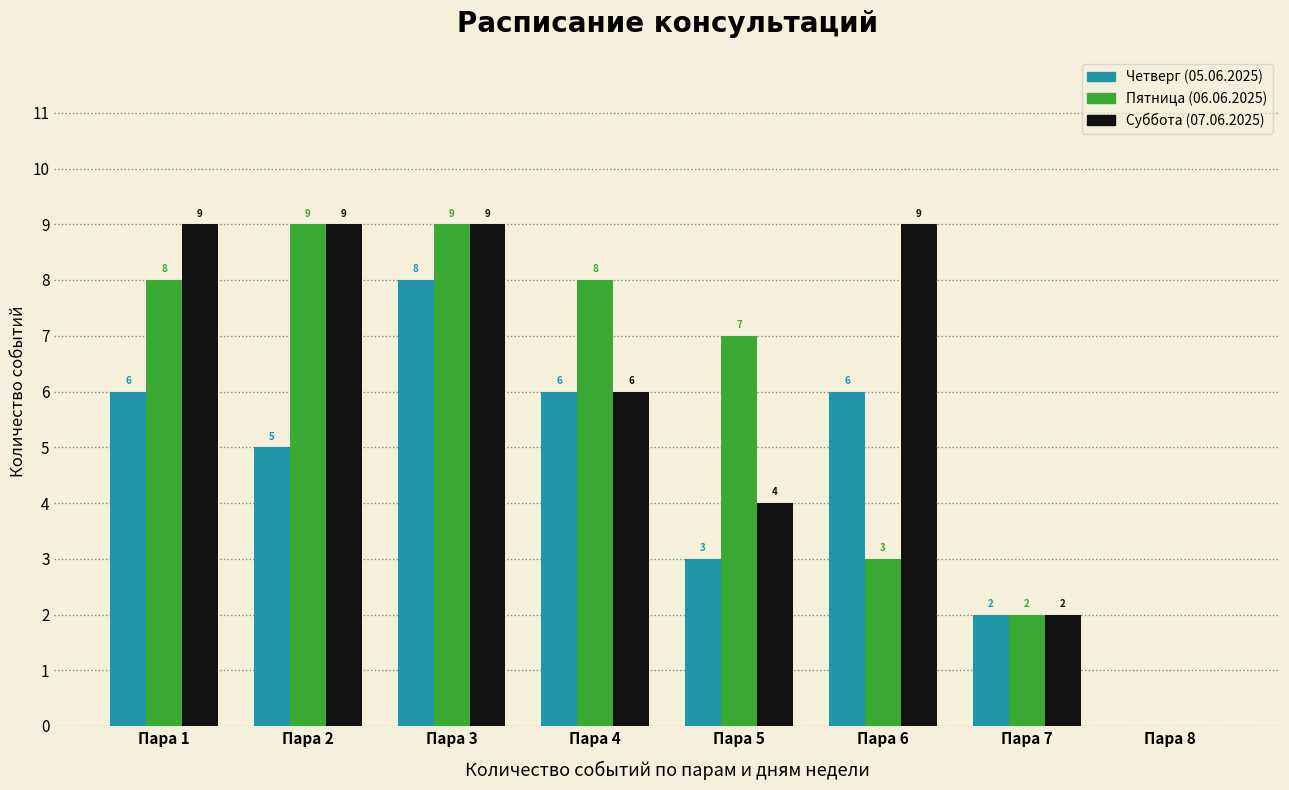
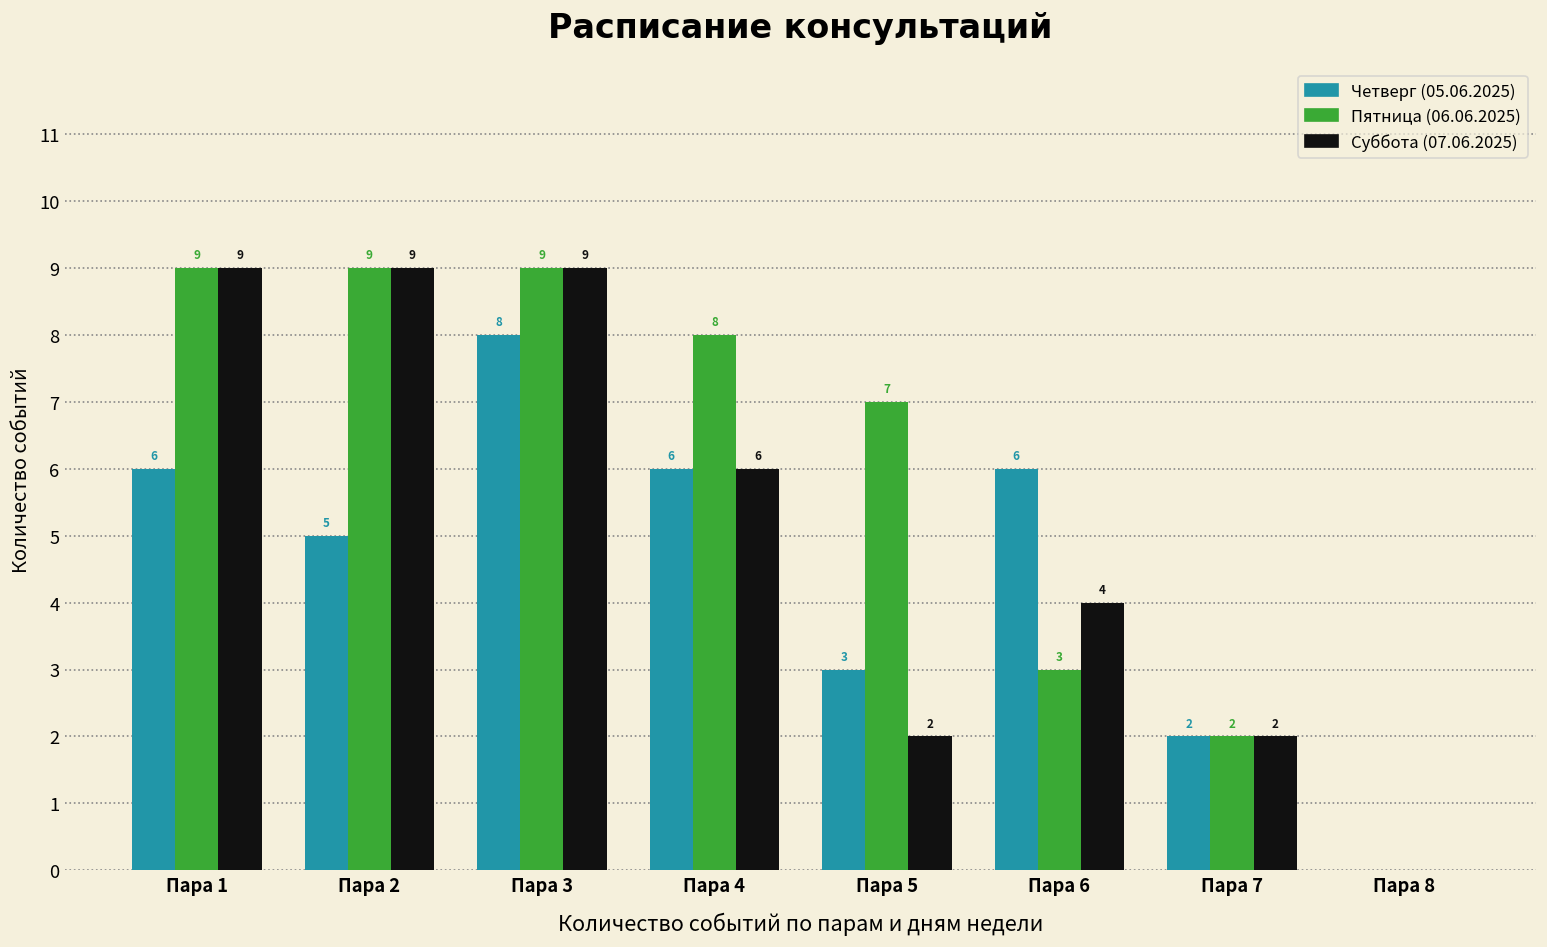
Пятница (06.06.2025), Пара 1: 8 -> 9
Суббота (07.06.2025), Пара 5: 4 -> 2
Суббота (07.06.2025), Пара 6: 9 -> 4
